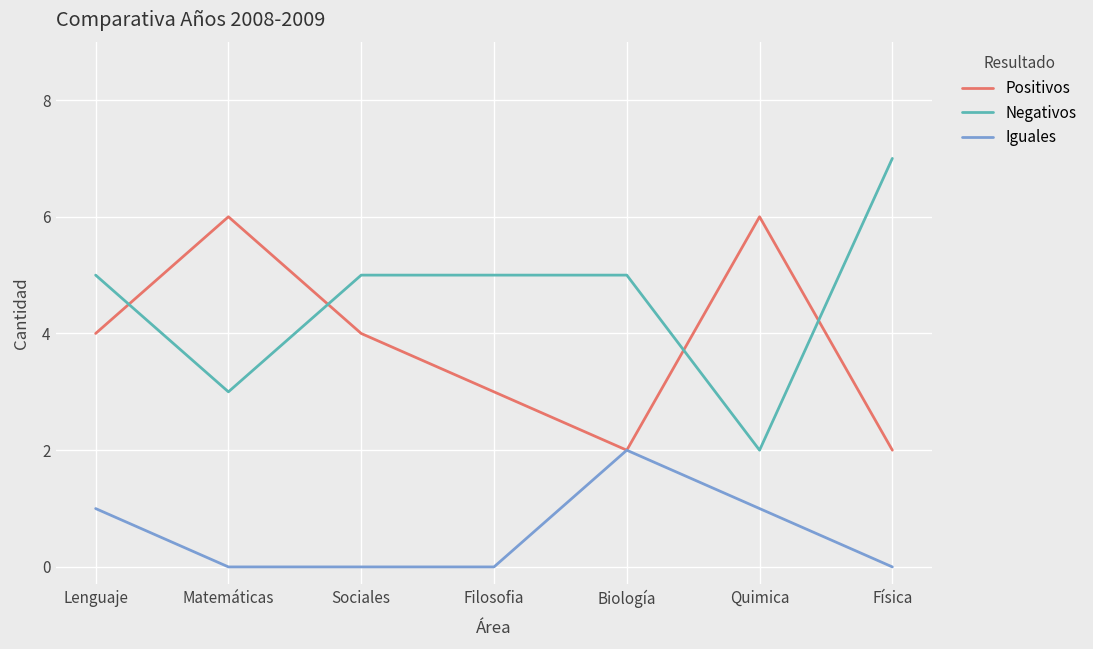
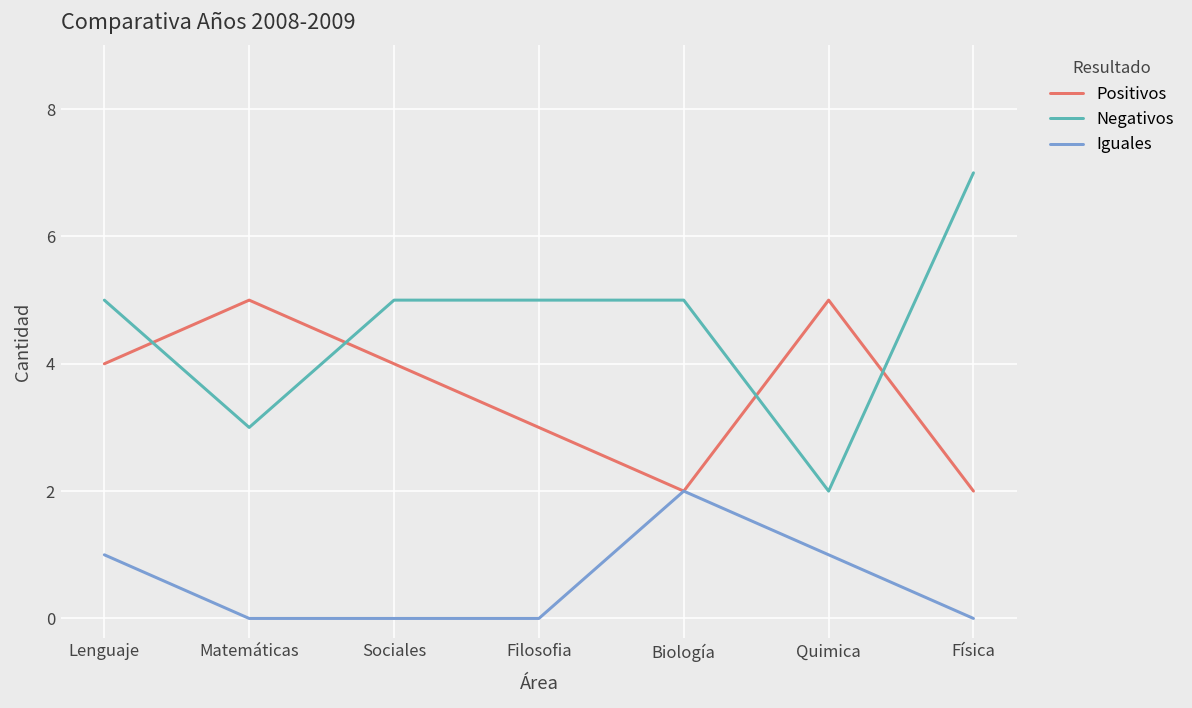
Positivos, Matemáticas: 6 -> 5
Positivos, Quimica: 6 -> 5
